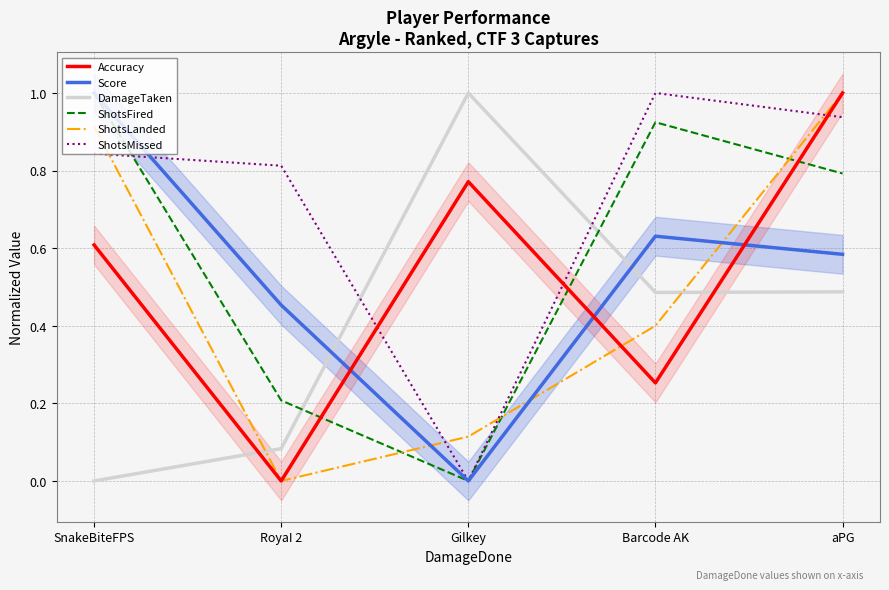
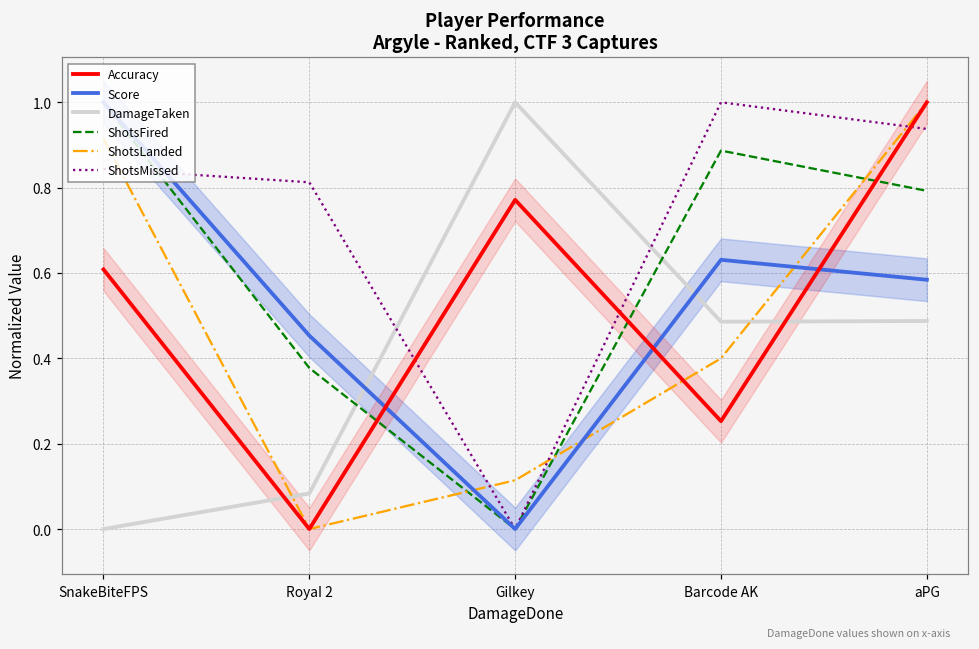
ShotsFired, RoyaI 2: 0.21 -> 0.38
ShotsFired, Barcode AK: 0.92 -> 0.89
